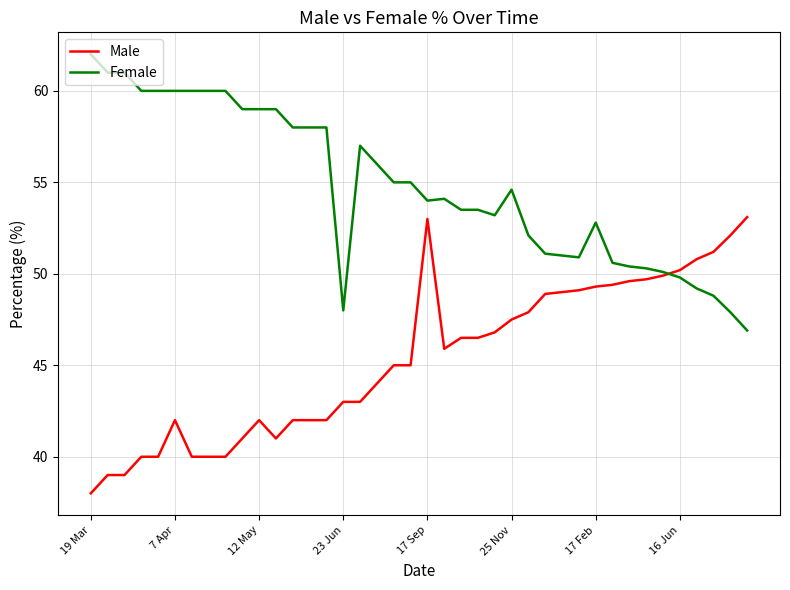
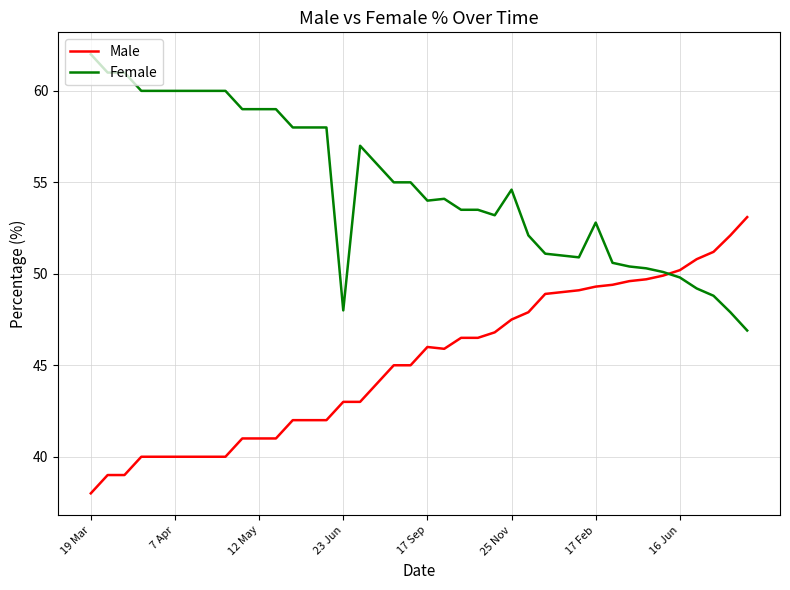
Male, 7 Apr: 42 -> 40
Male, 12 May: 42 -> 41
Male, 17 Sep: 53 -> 46
